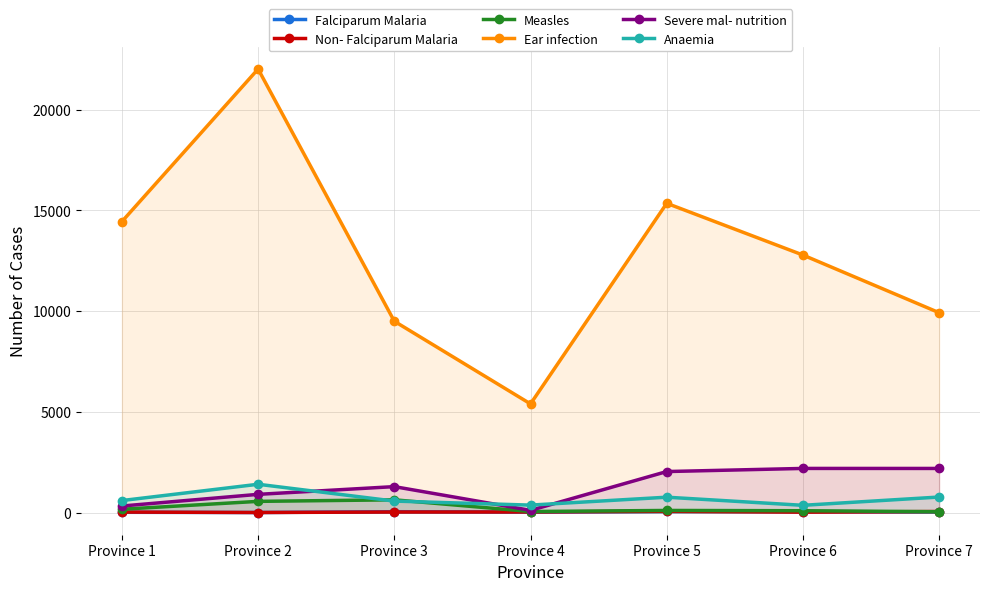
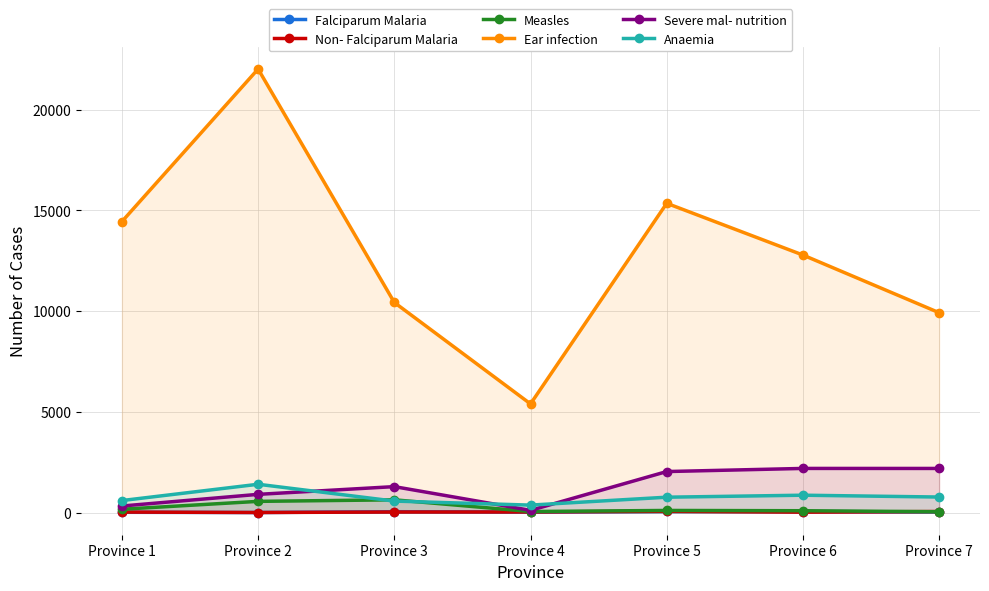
Ear infection, Province 3: 9500 -> 10400
Anaemia, Province 6: 400 -> 900
